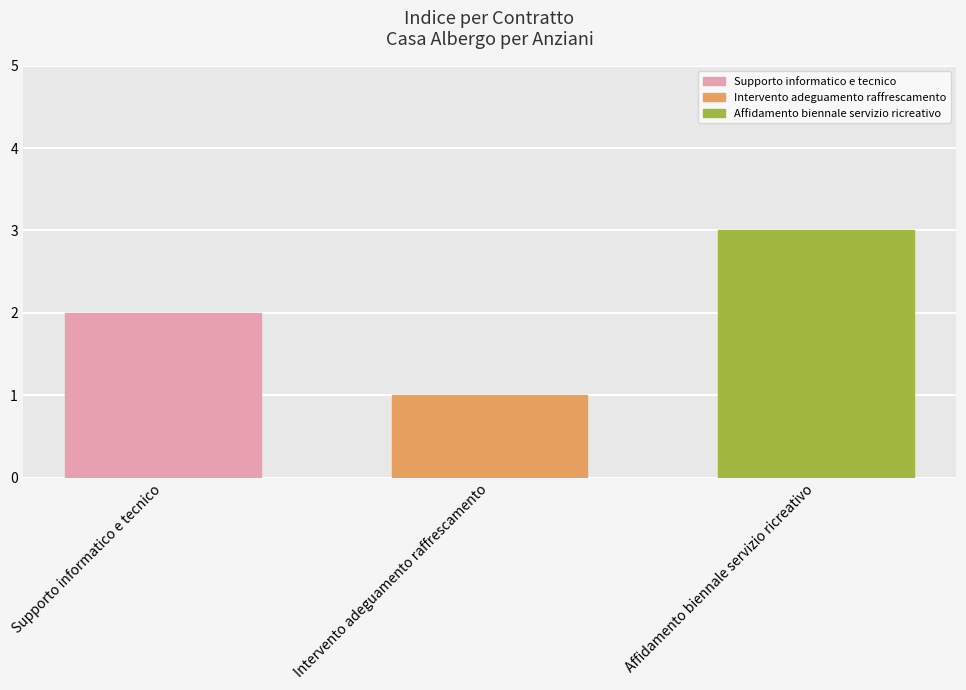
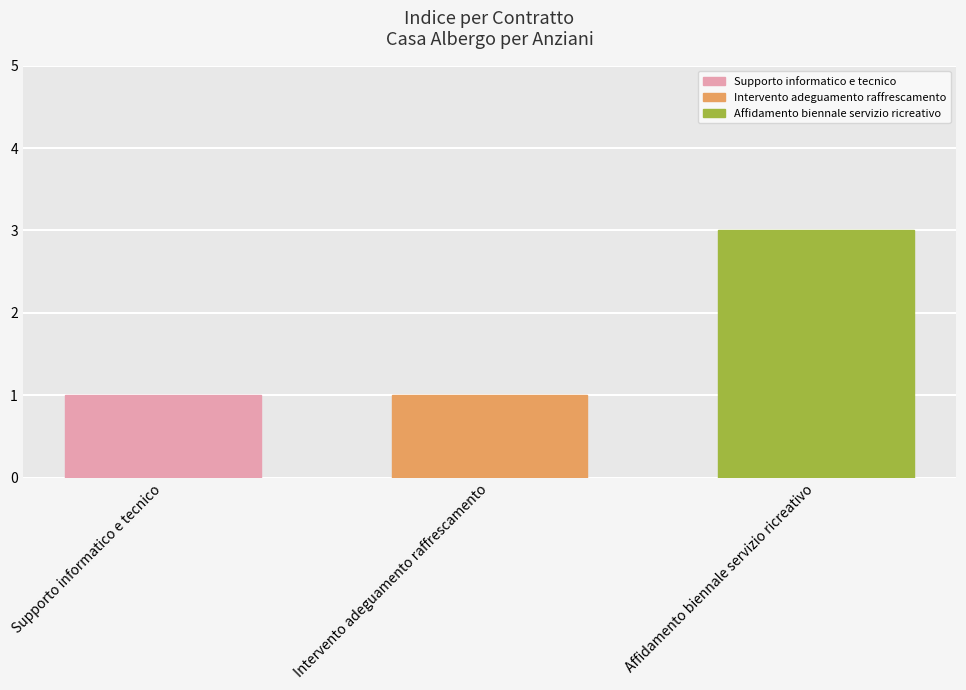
Supporto informatico e tecnico: 2 -> 1
